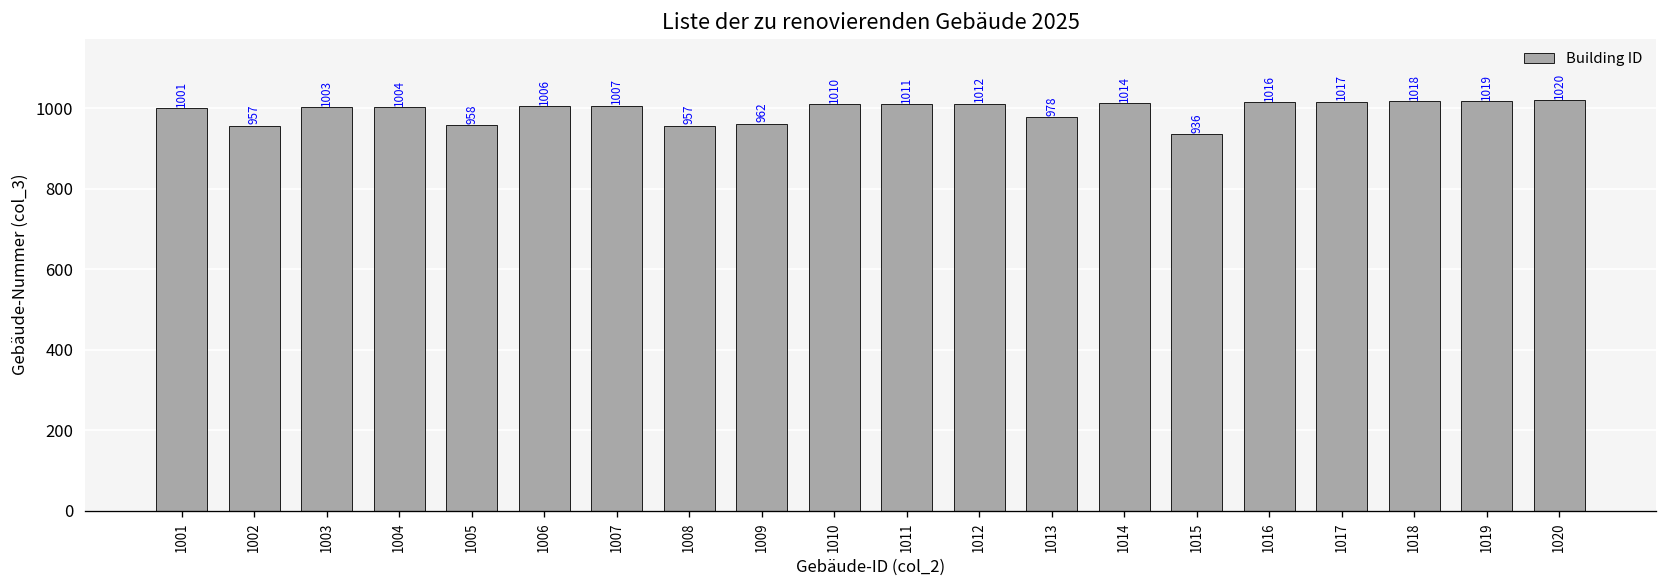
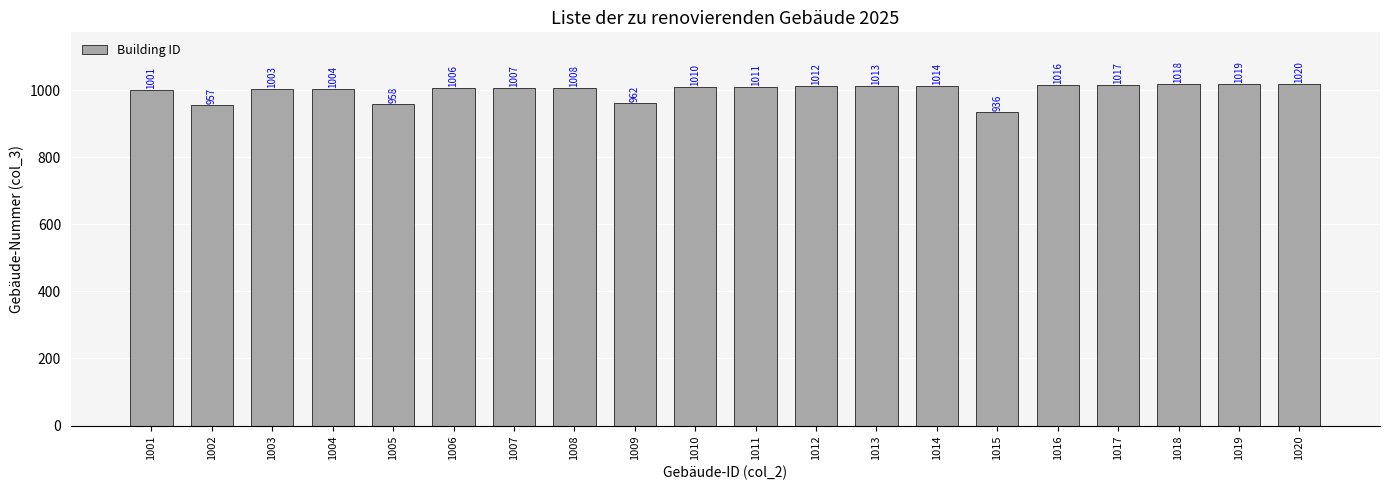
1008: 957 -> 1008
1013: 978 -> 1013
